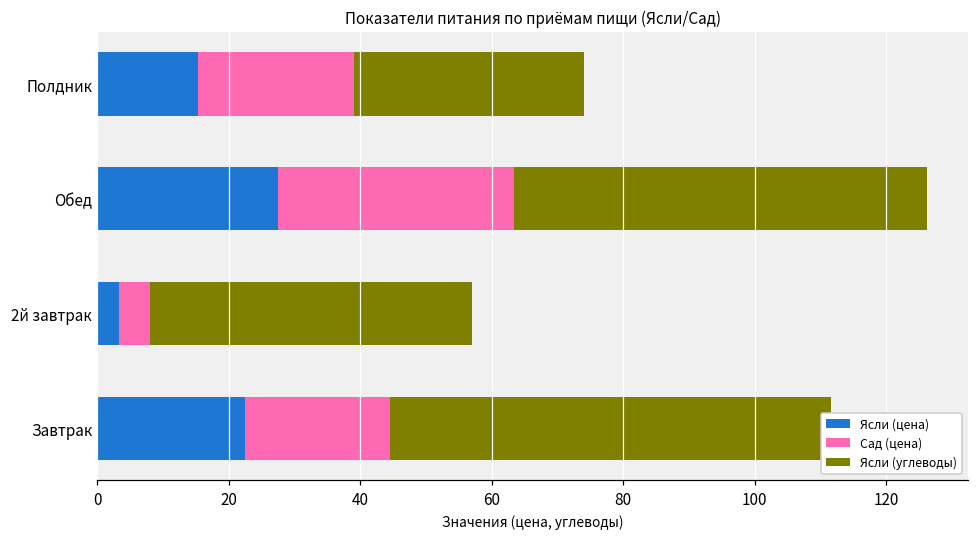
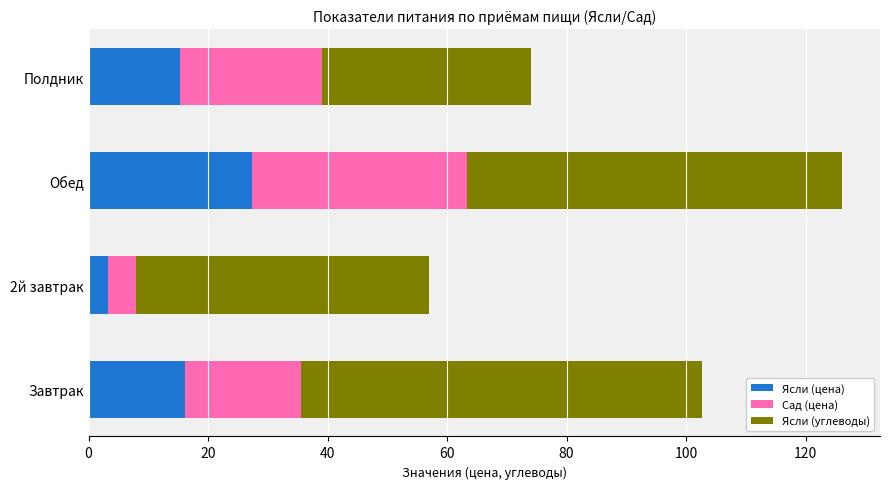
Ясли (цена), Завтрак: 22 -> 16
Сад (цена), Завтрак: 22 -> 19
